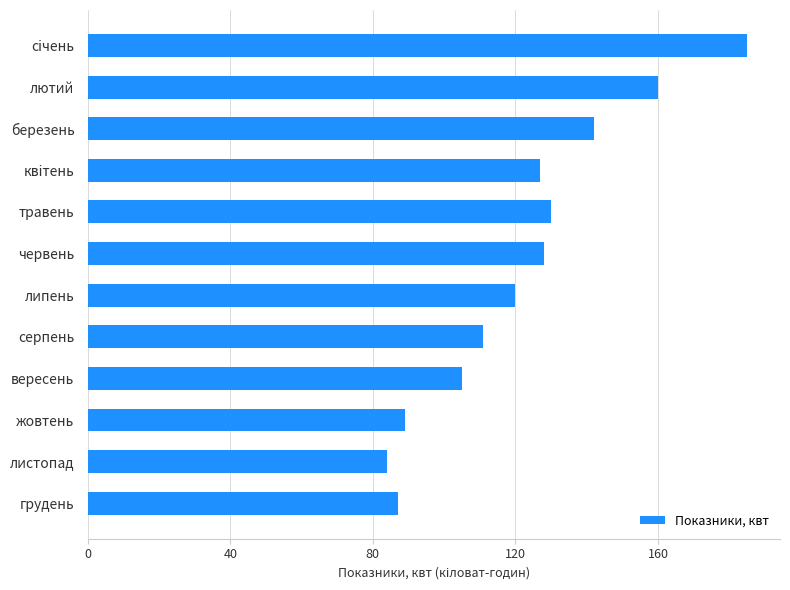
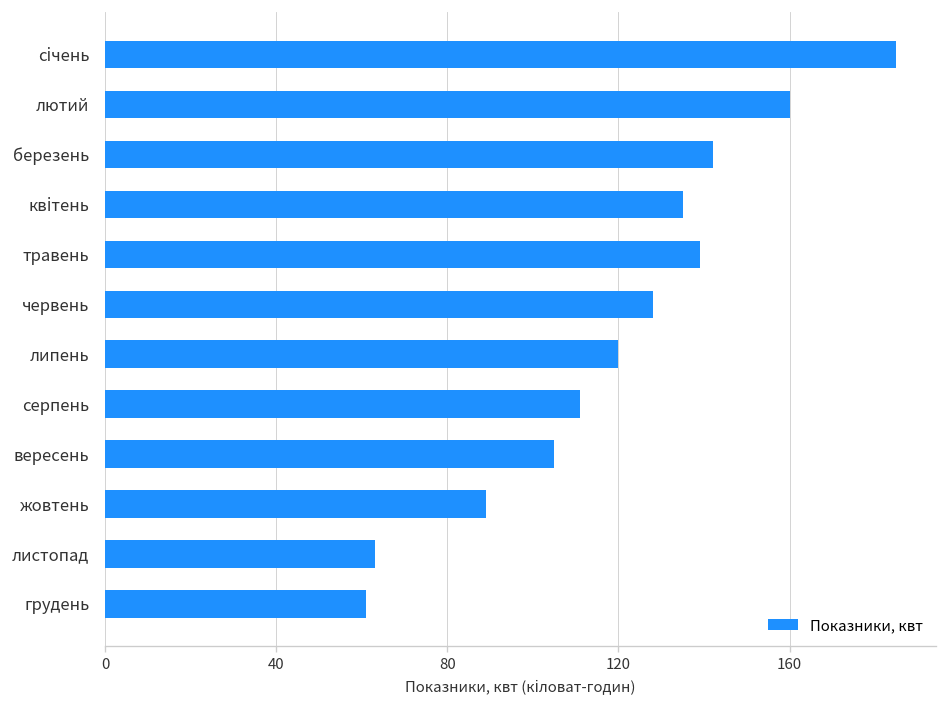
квітень: 127 -> 135
травень: 130 -> 139
листопад: 84 -> 63
грудень: 87 -> 61
